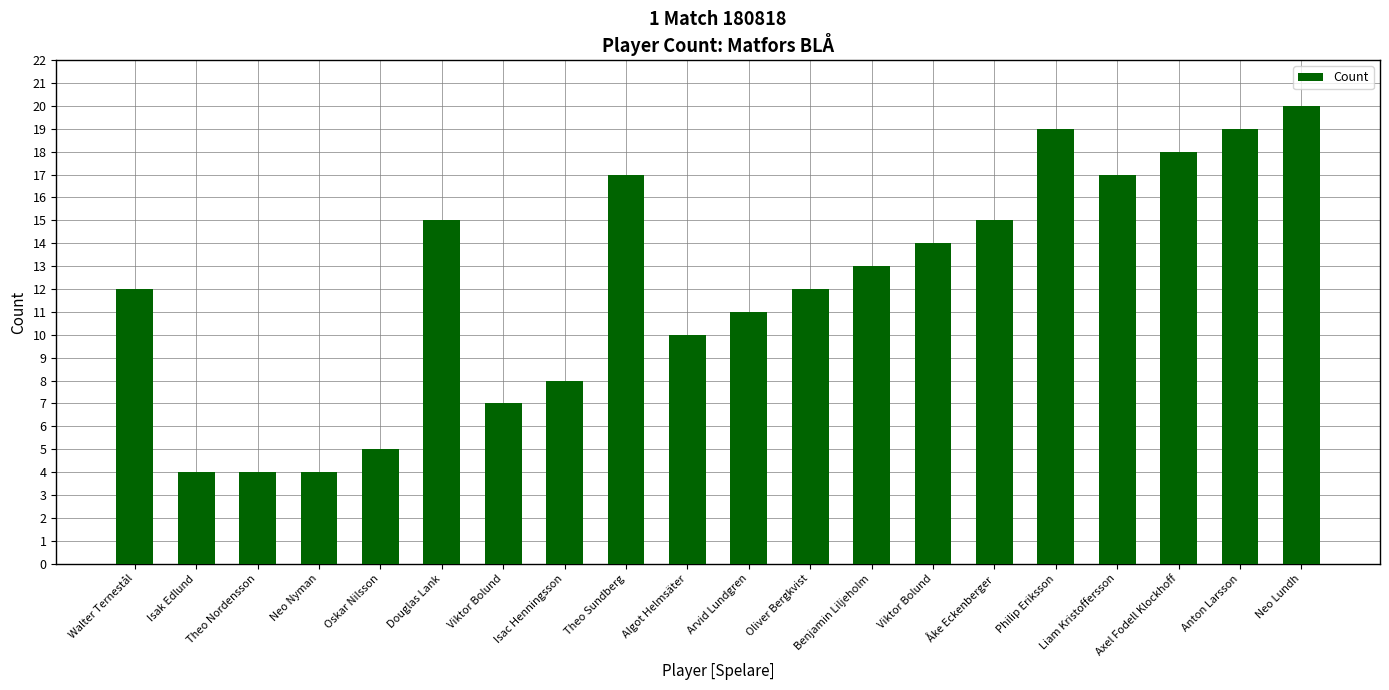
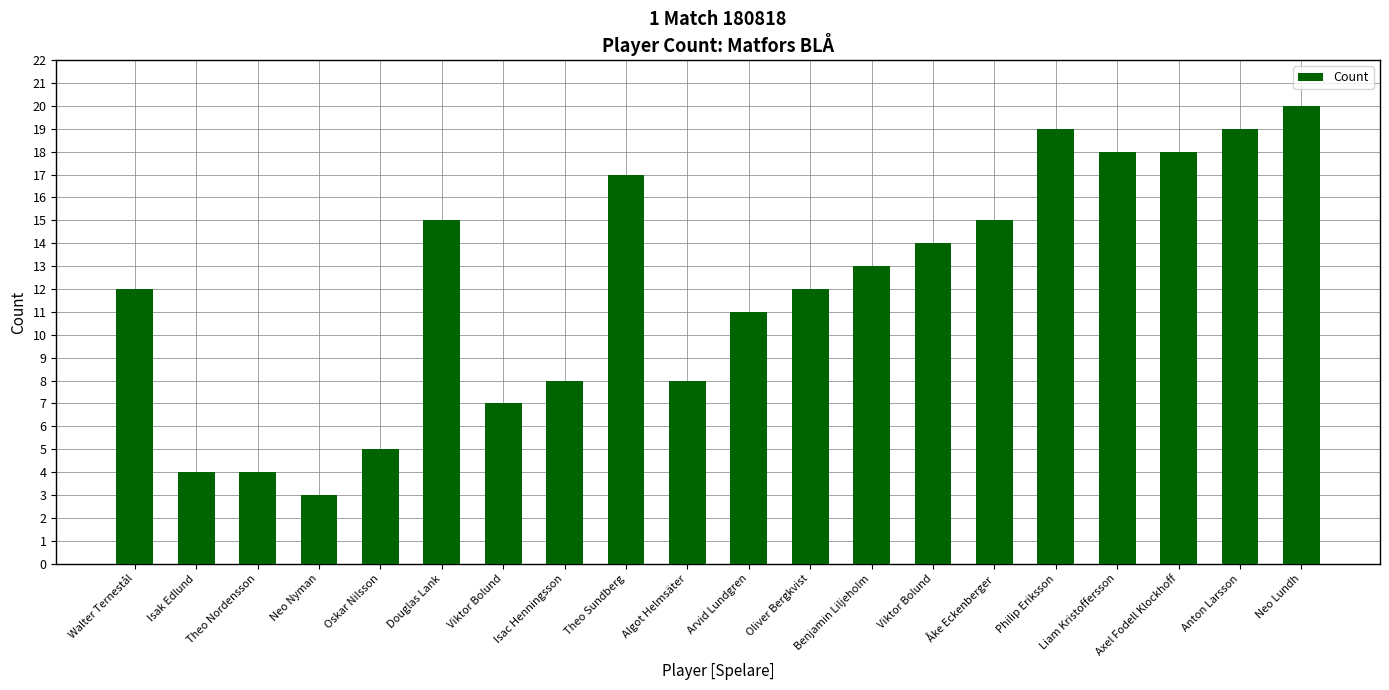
Neo Nyman: 4 -> 3
Algot Helmsäter: 10 -> 8
Liam Kristoffersson: 17 -> 18
